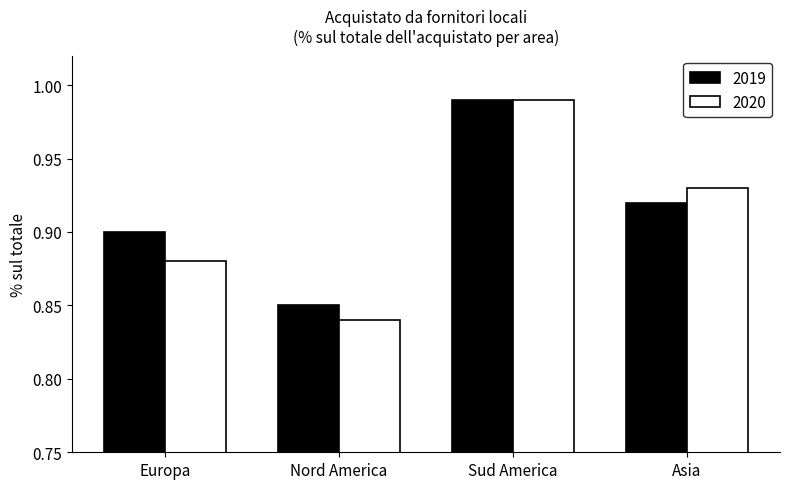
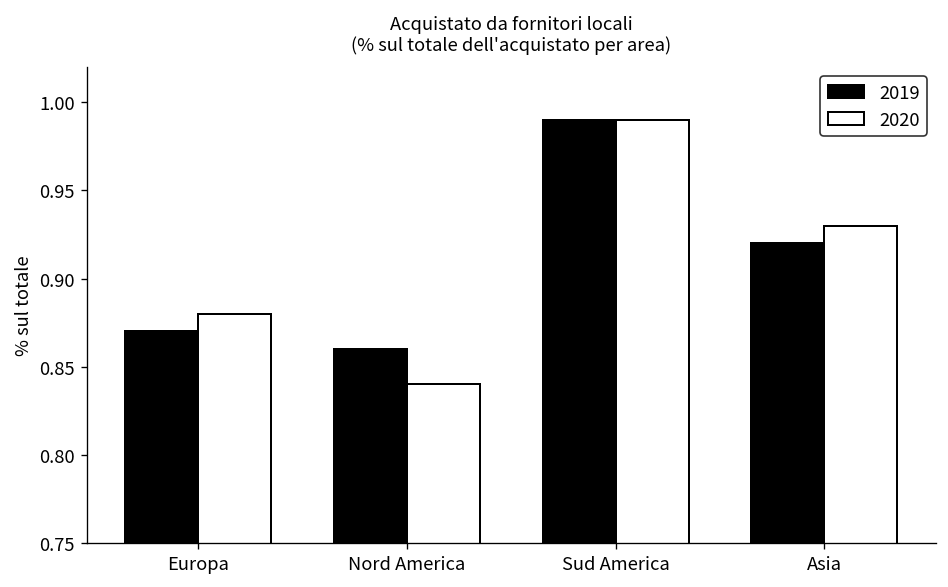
2019, Europa: 0.90 -> 0.87
2019, Nord America: 0.85 -> 0.86
